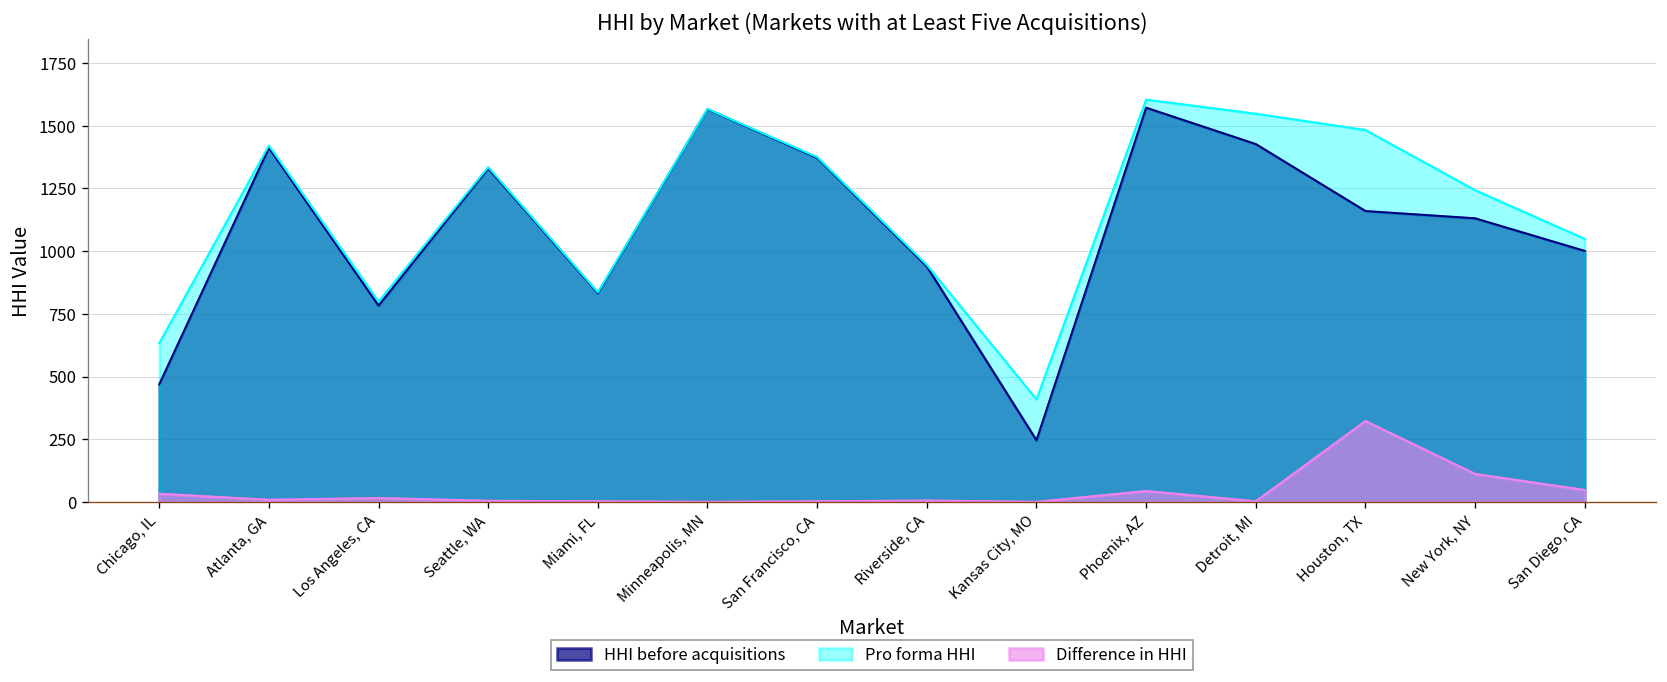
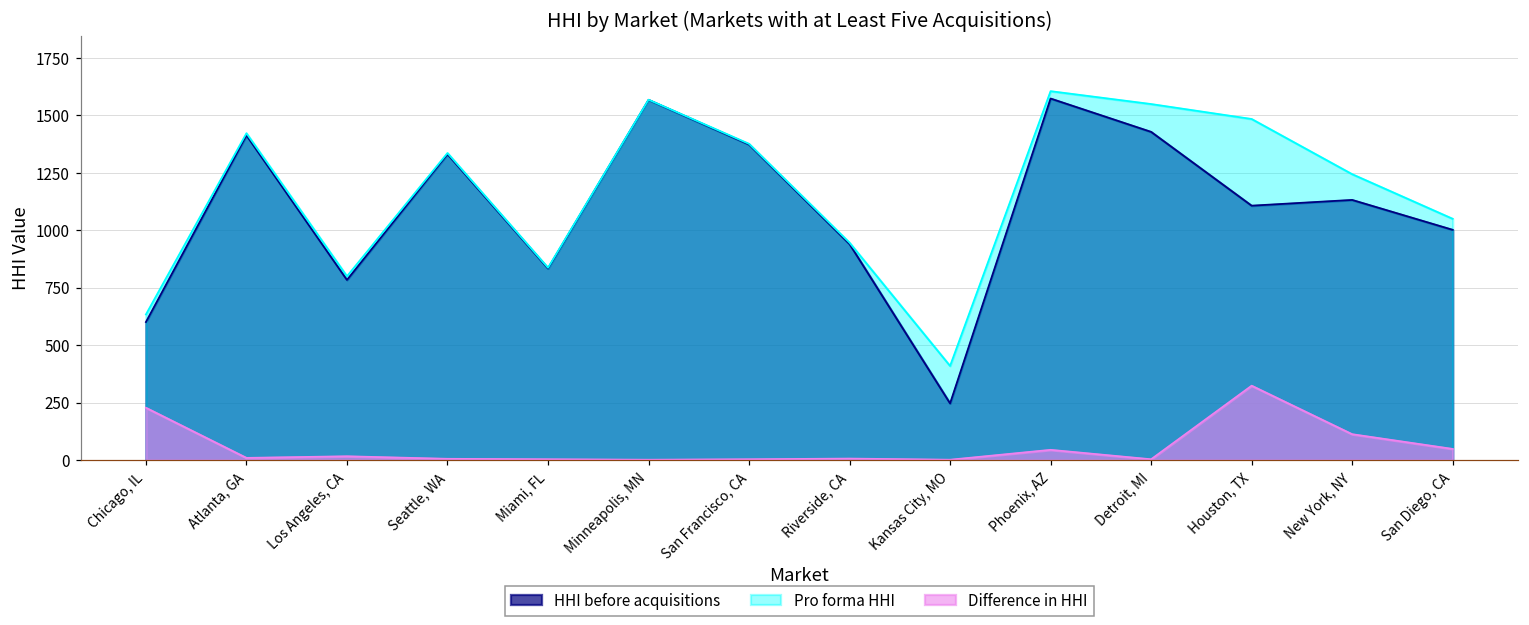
HHI before acquisitions, Chicago, IL: 470 -> 600
Difference in HHI, Chicago, IL: 30 -> 230
HHI before acquisitions, Houston, TX: 1160 -> 1110
